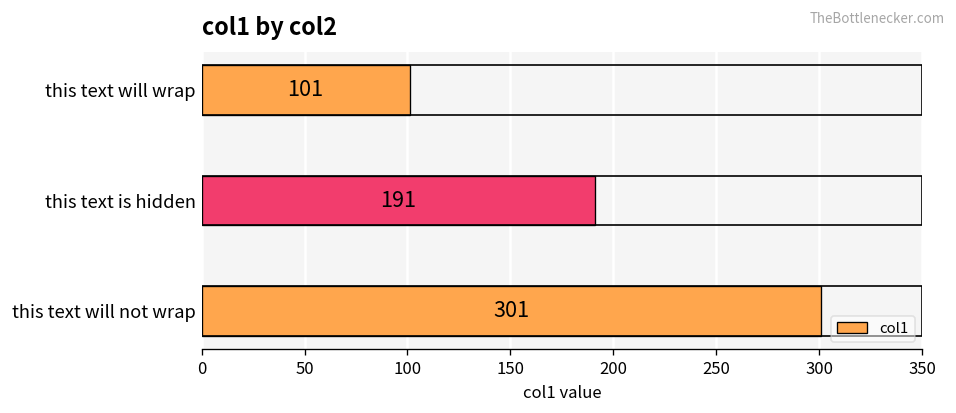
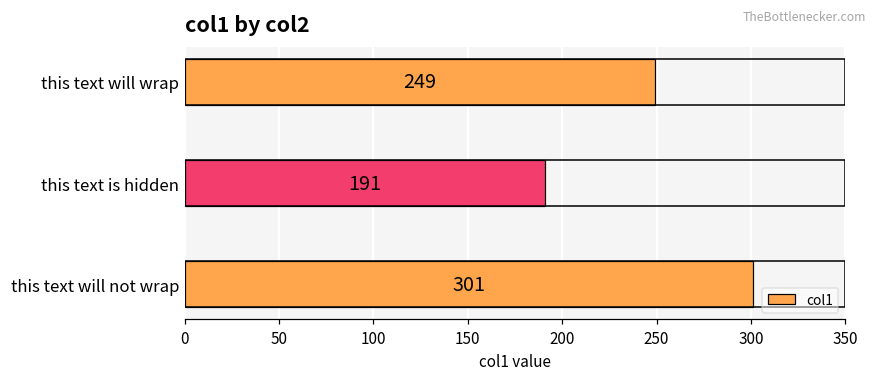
this text will wrap: 101 -> 249
